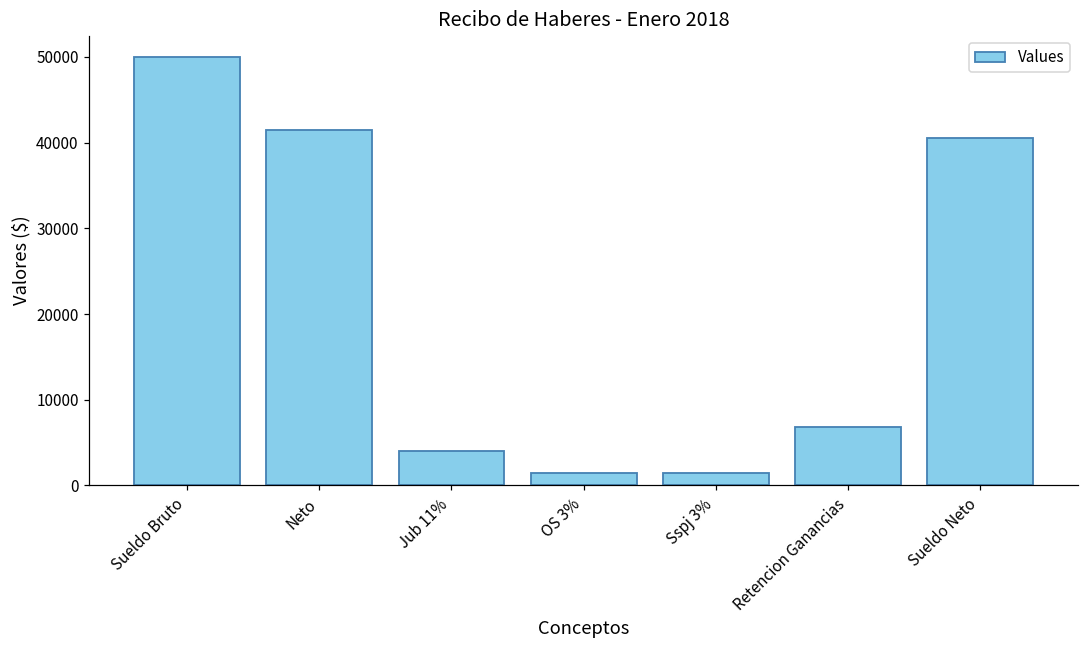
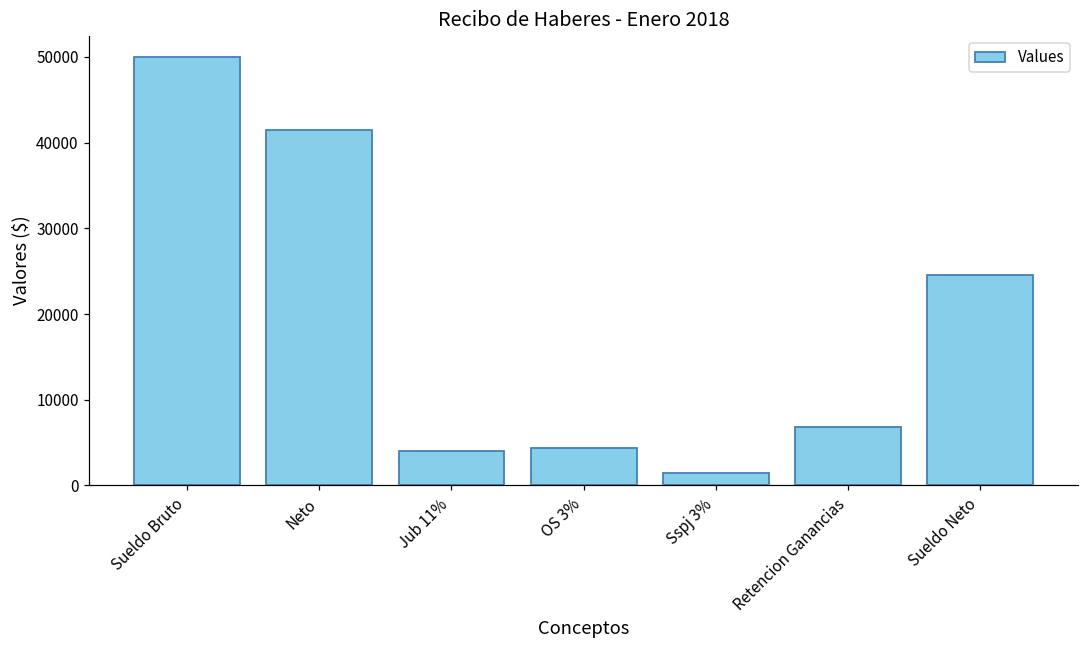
OS 3%: 2000 -> 4000
Sueldo Neto: 41000 -> 25000
